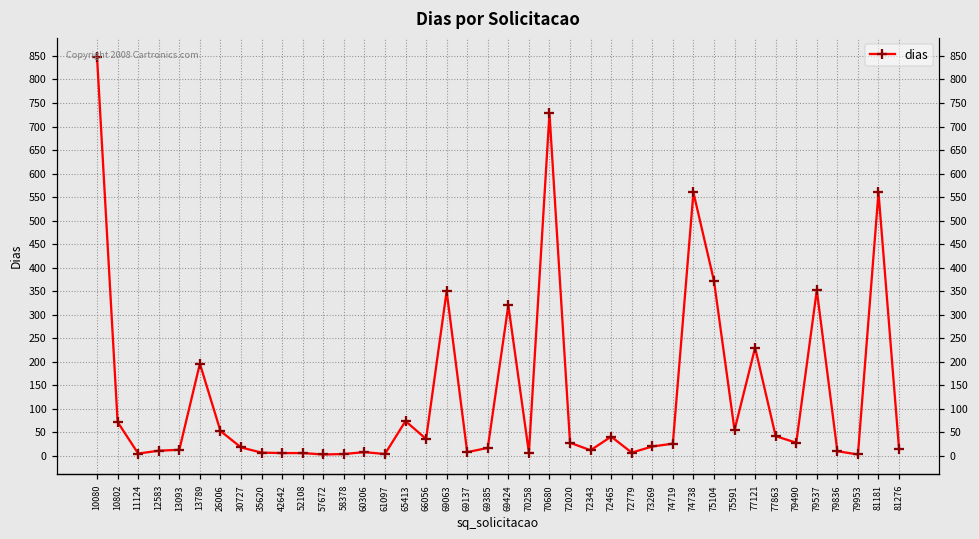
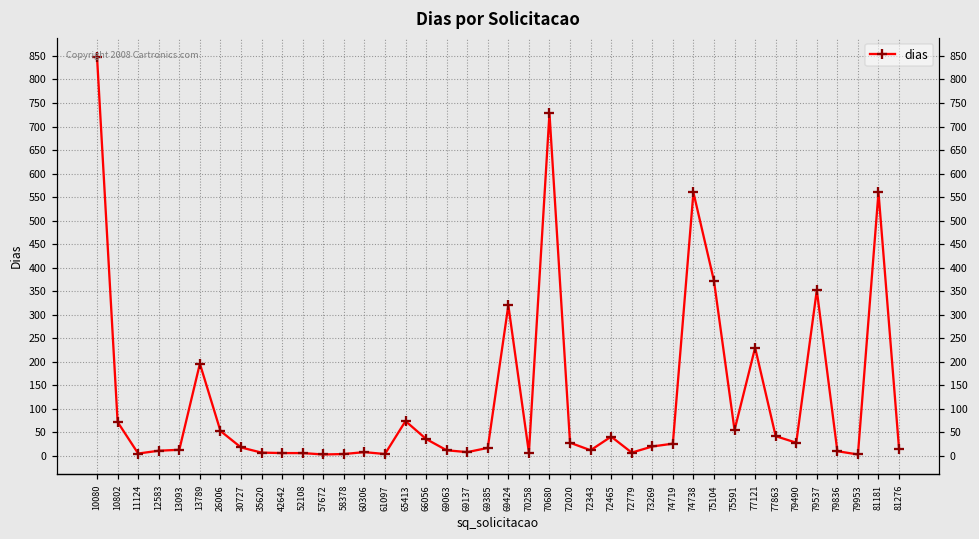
69063: 350 -> 10
